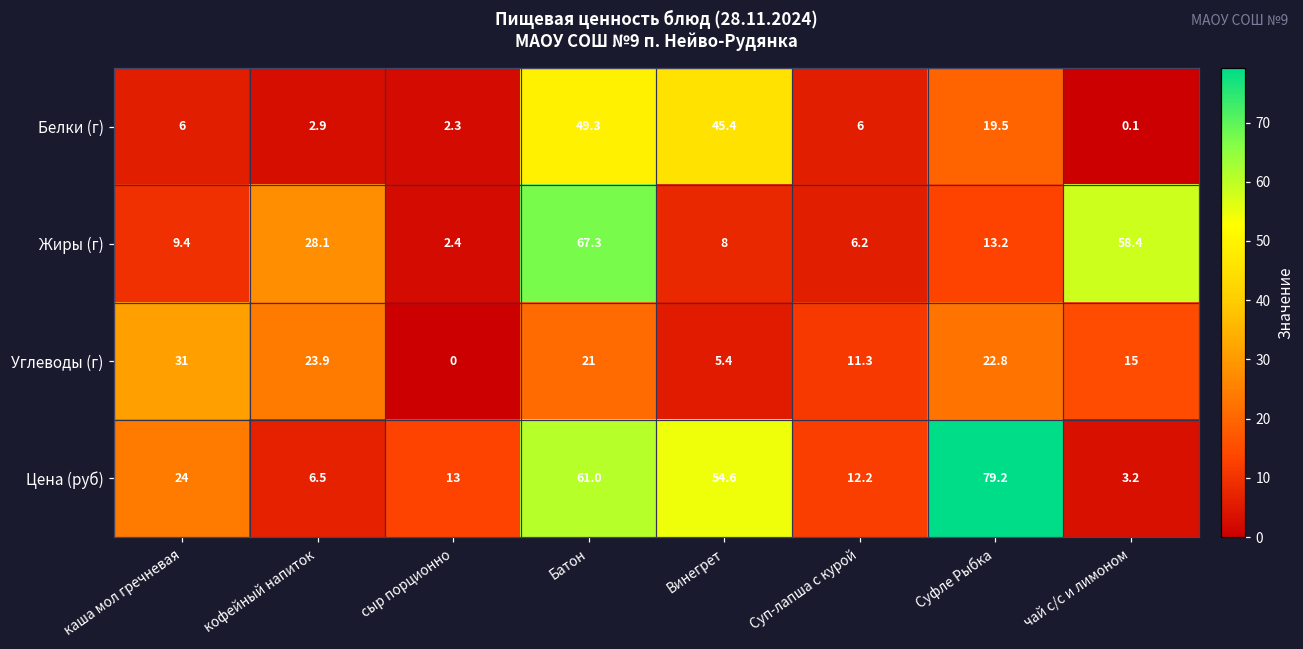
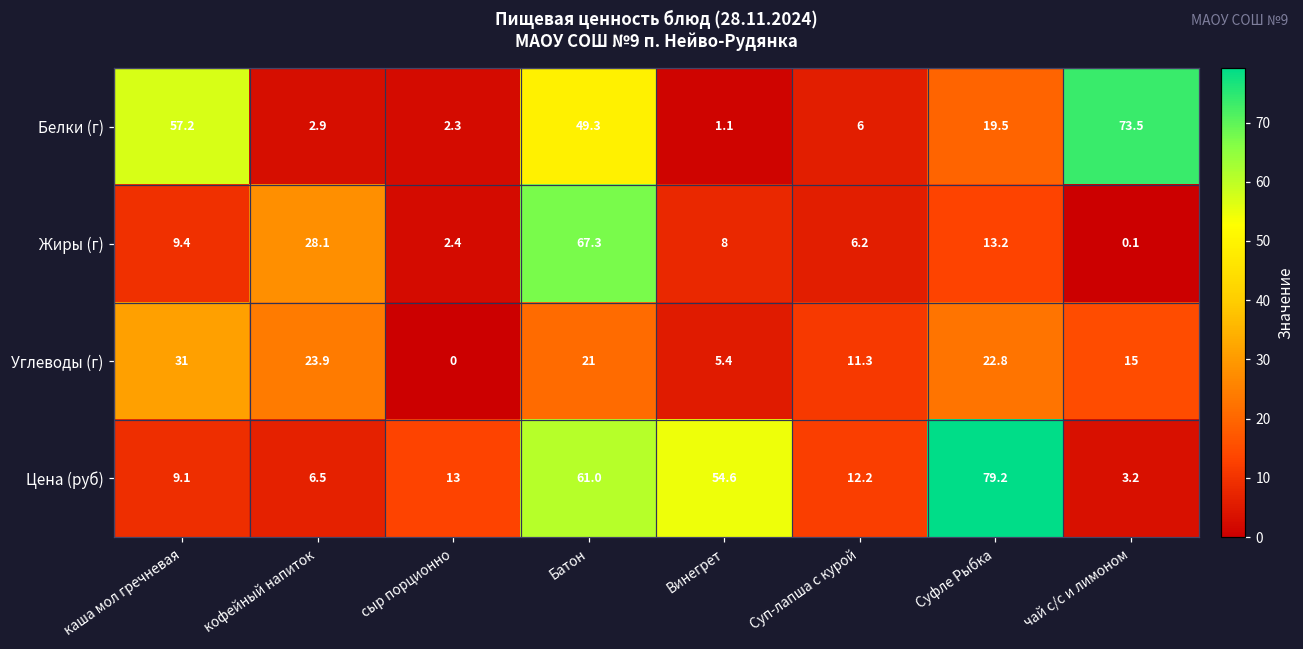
Белки (г), каша мол гречневая: 6 -> 57.2
Белки (г), Винегрет: 45.4 -> 1.1
Белки (г), чай с/с и лимоном: 0.1 -> 73.5
Жиры (г), чай с/с и лимоном: 58.4 -> 0.1
Цена (руб), каша мол гречневая: 24 -> 9.1
